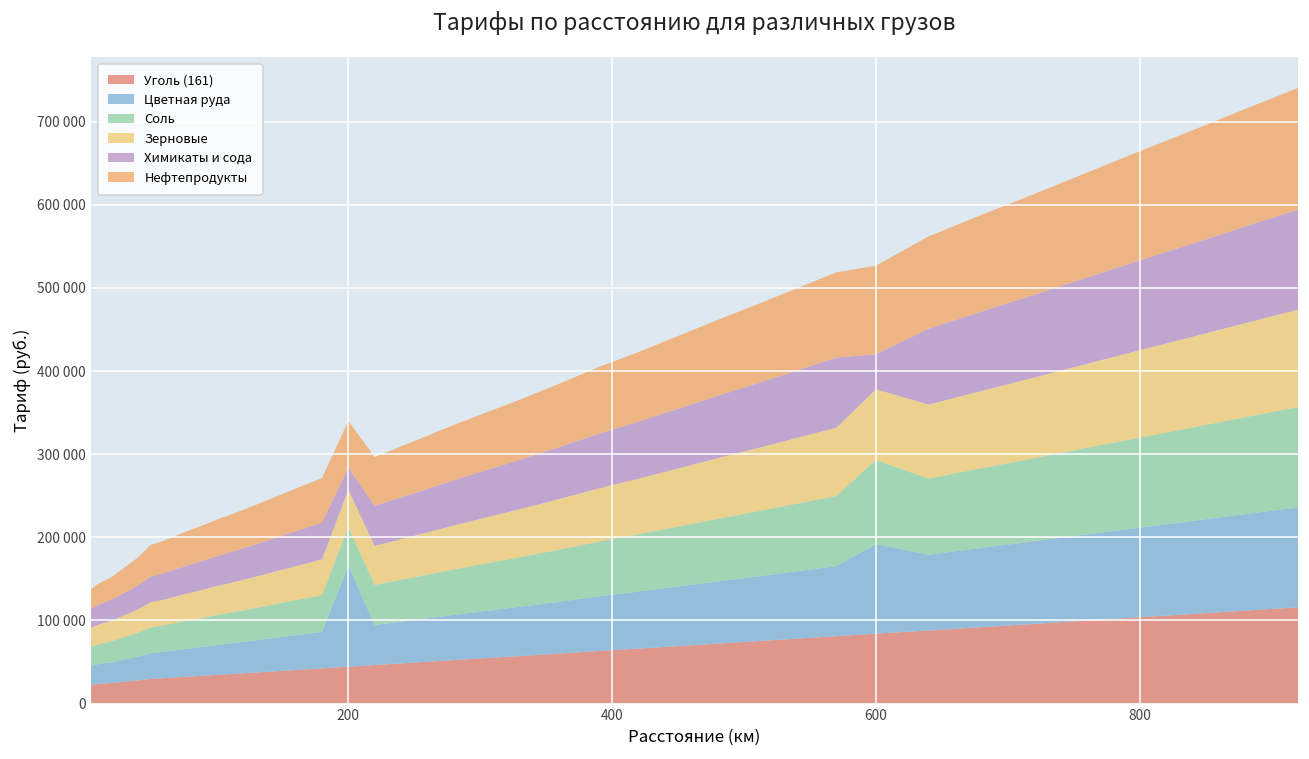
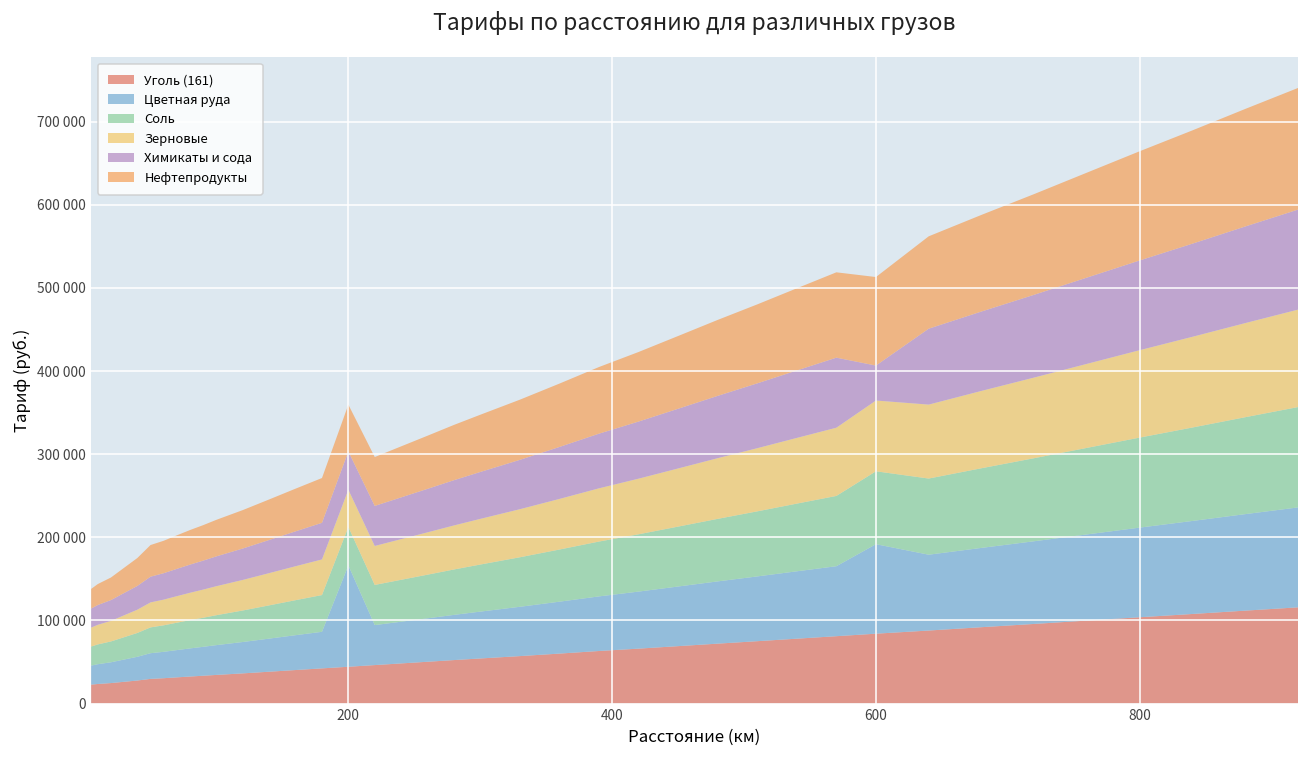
Химикаты и сода, 200: 30000 -> 50000
Соль, 600: 100000 -> 90000
